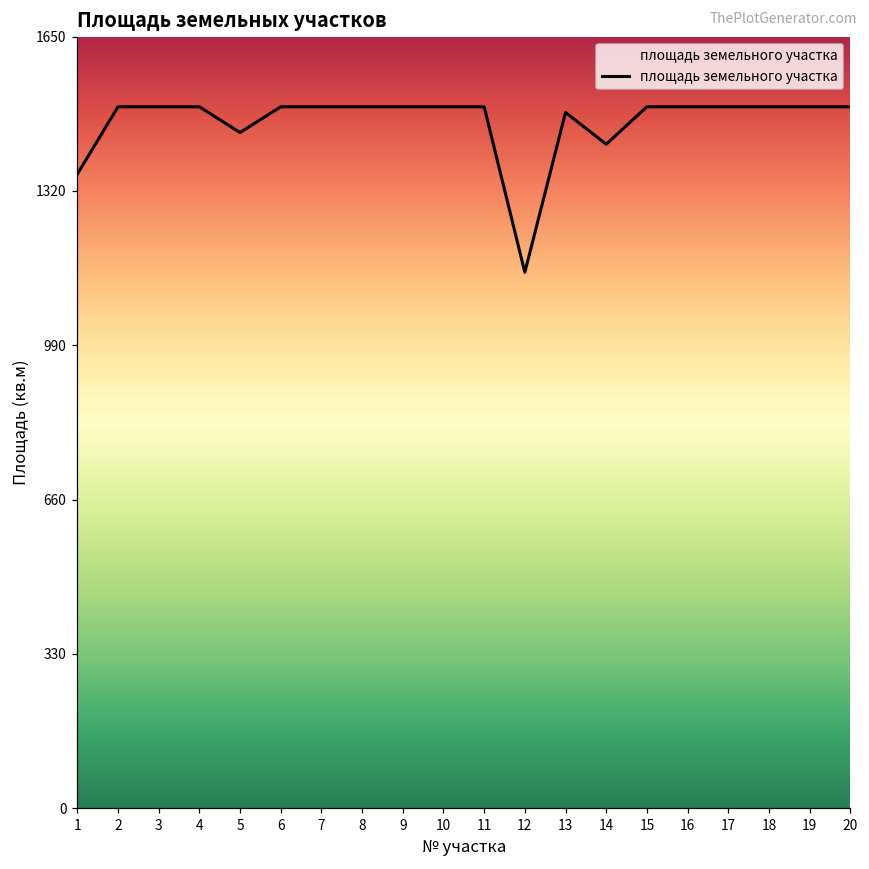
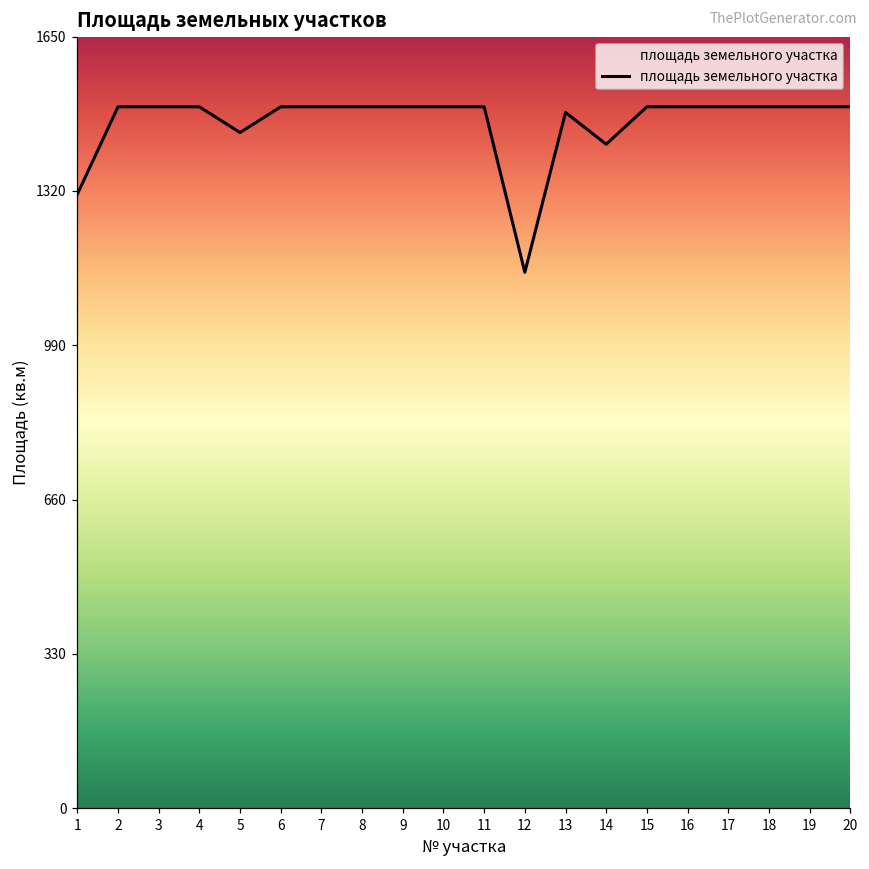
1: 1360 -> 1310
